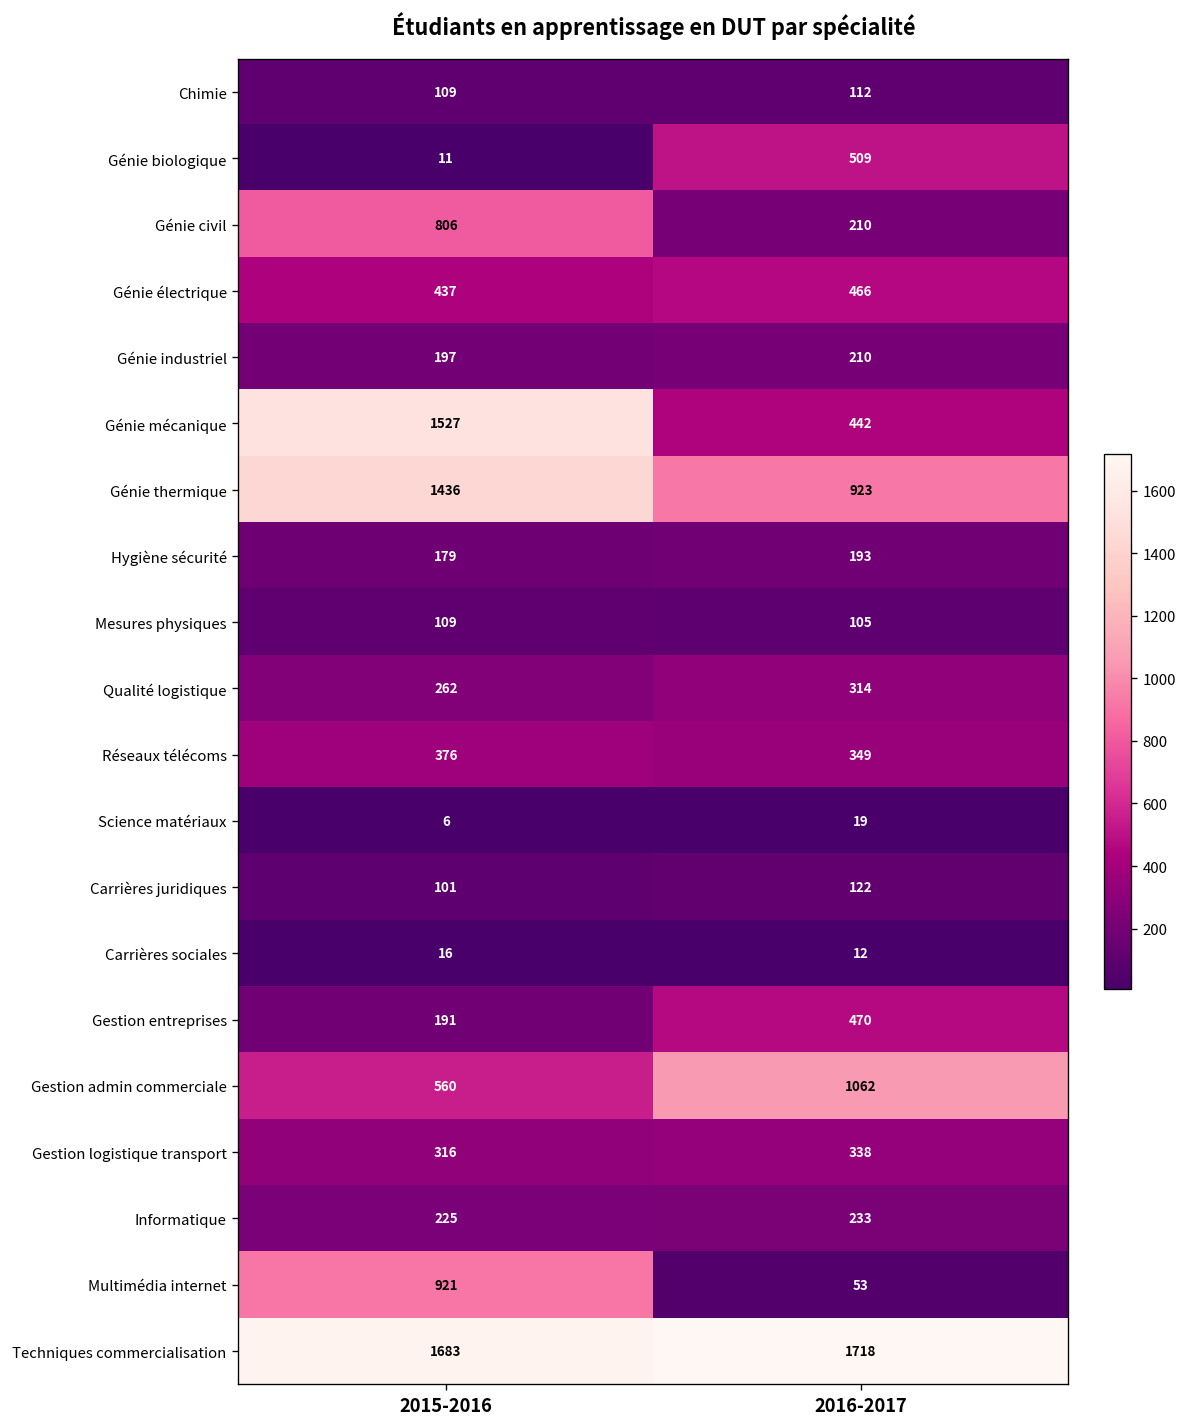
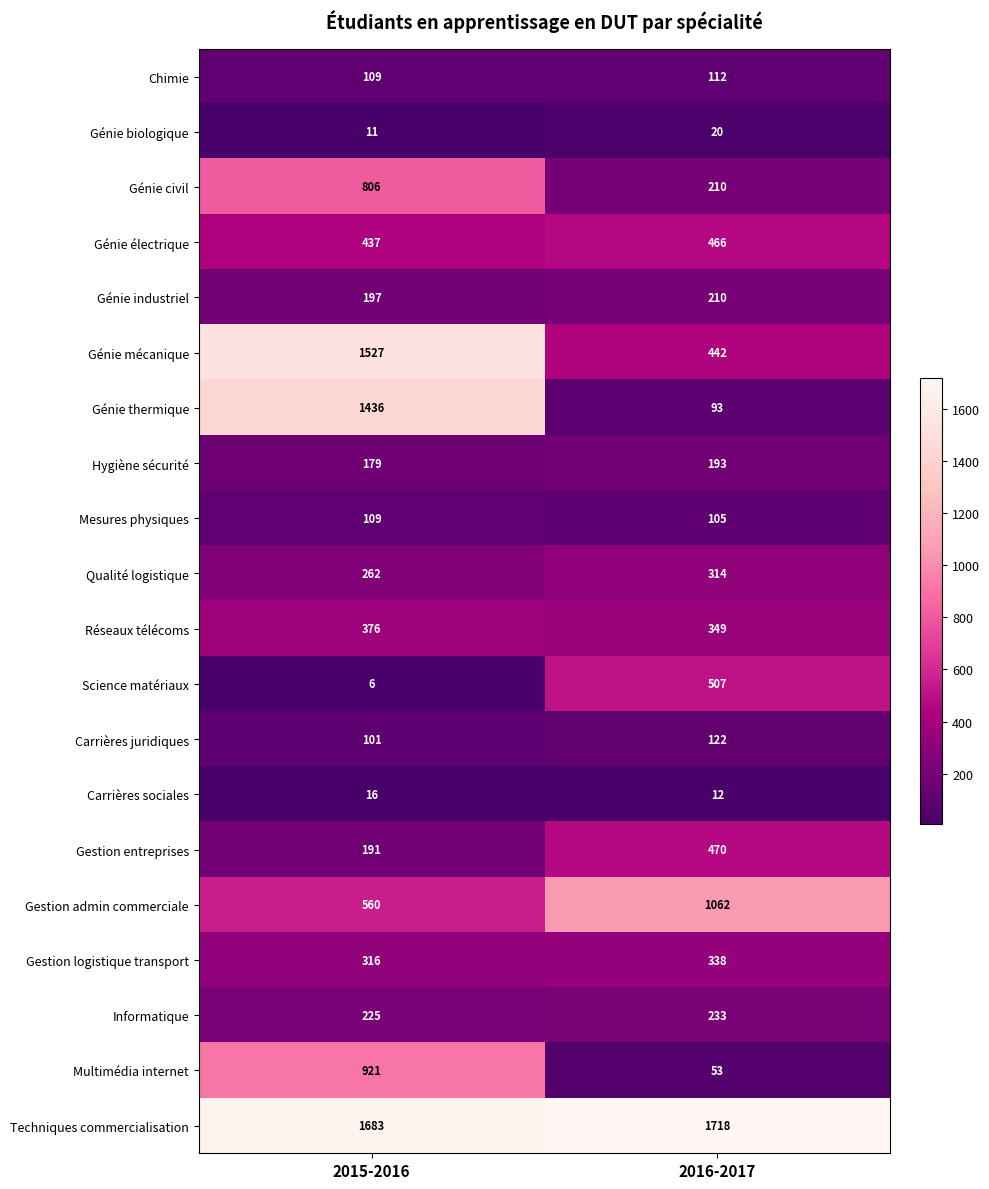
Génie biologique, 2016-2017: 509 -> 20
Génie thermique, 2016-2017: 923 -> 93
Science matériaux, 2016-2017: 19 -> 507
